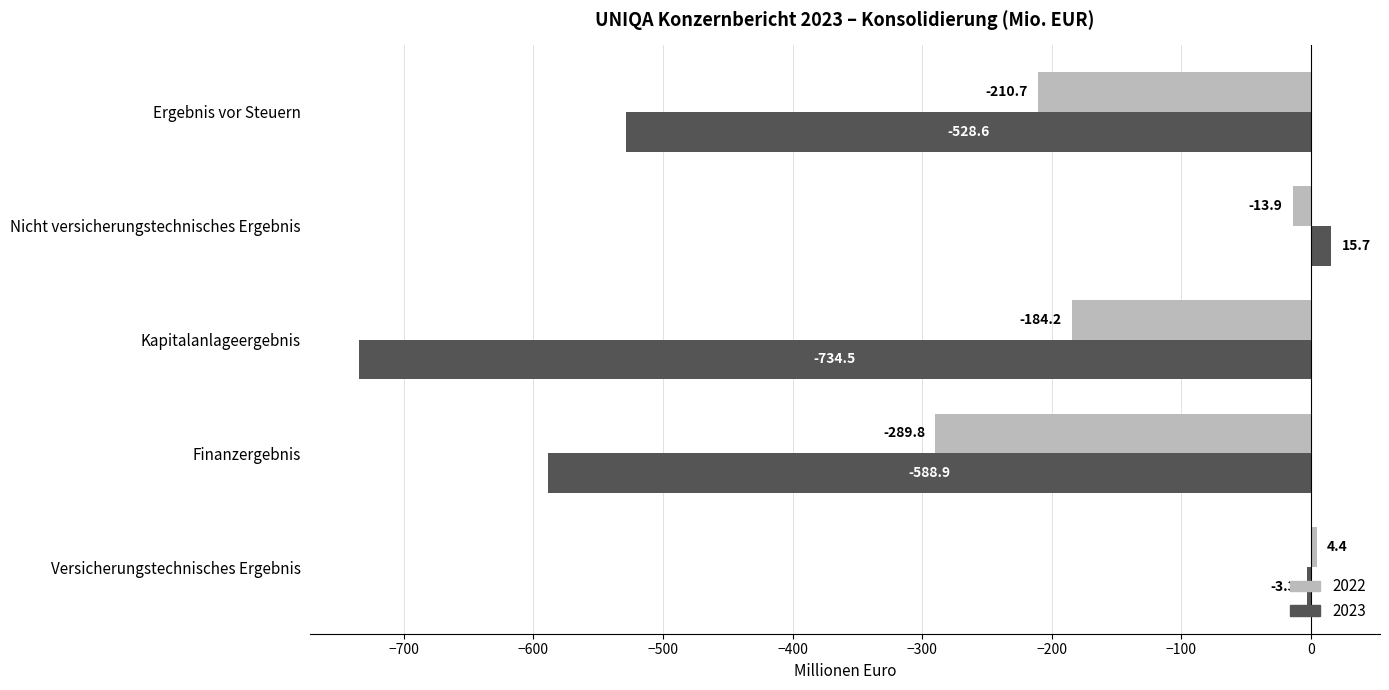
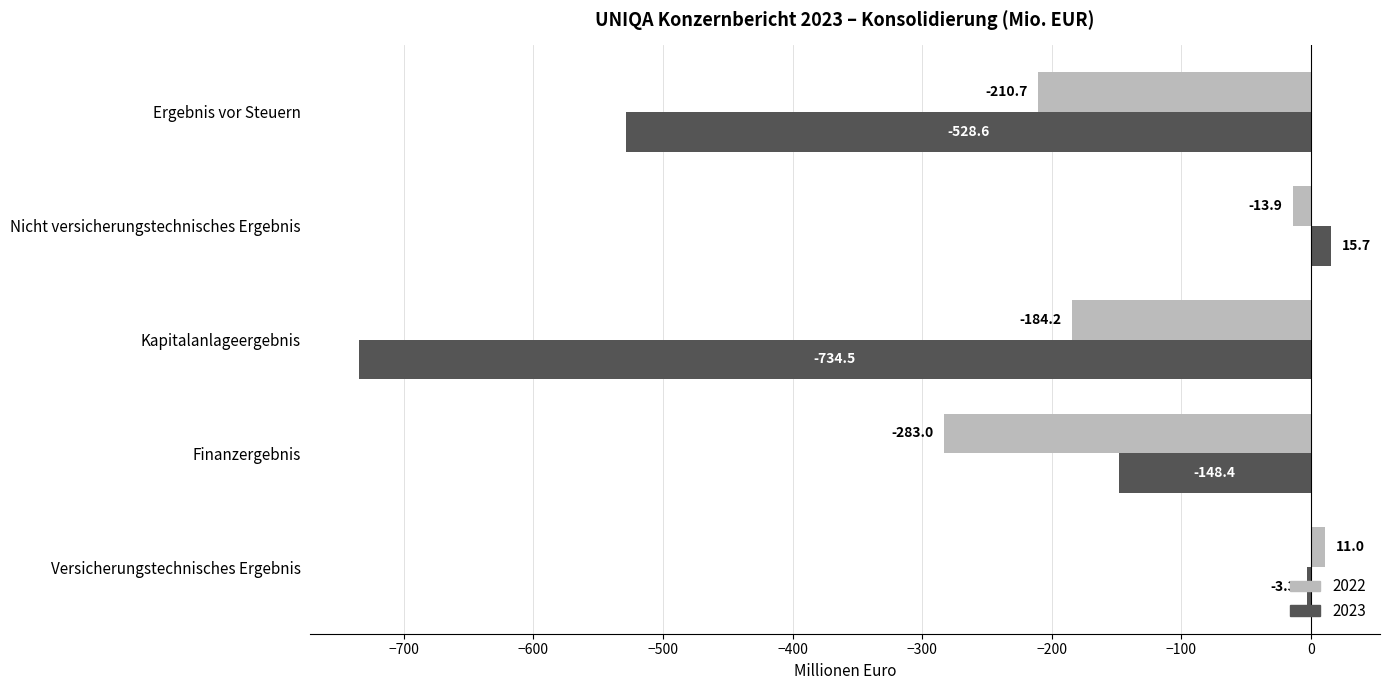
2022, Finanzergebnis: -289.8 -> -283.0
2023, Finanzergebnis: -588.9 -> -148.4
2022, Versicherungstechnisches Ergebnis: 4.4 -> 11.0
